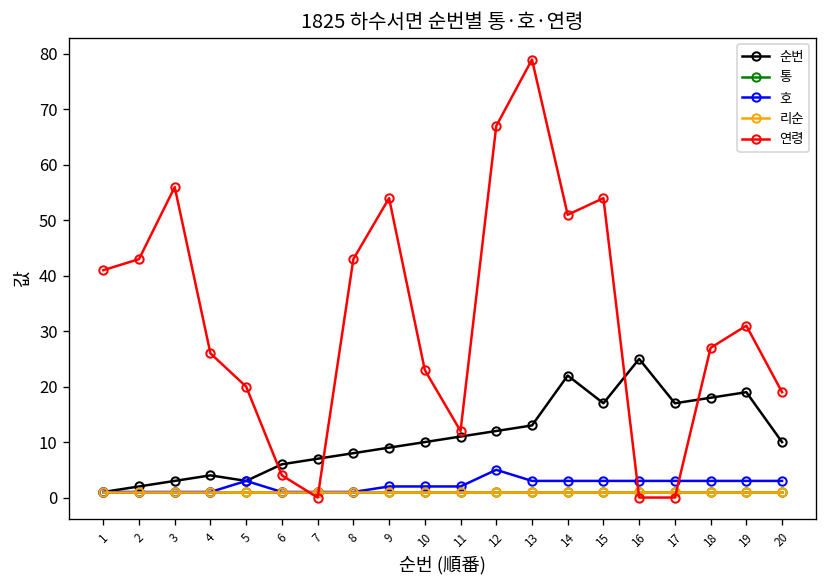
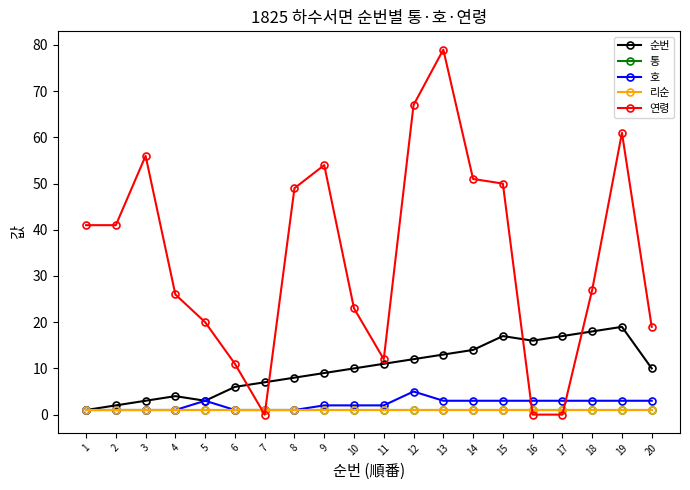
연령, 2: 43 -> 41
연령, 6: 4 -> 11
연령, 8: 43 -> 49
순번, 14: 22 -> 14
연령, 15: 54 -> 50
순번, 16: 25 -> 16
연령, 19: 31 -> 61
